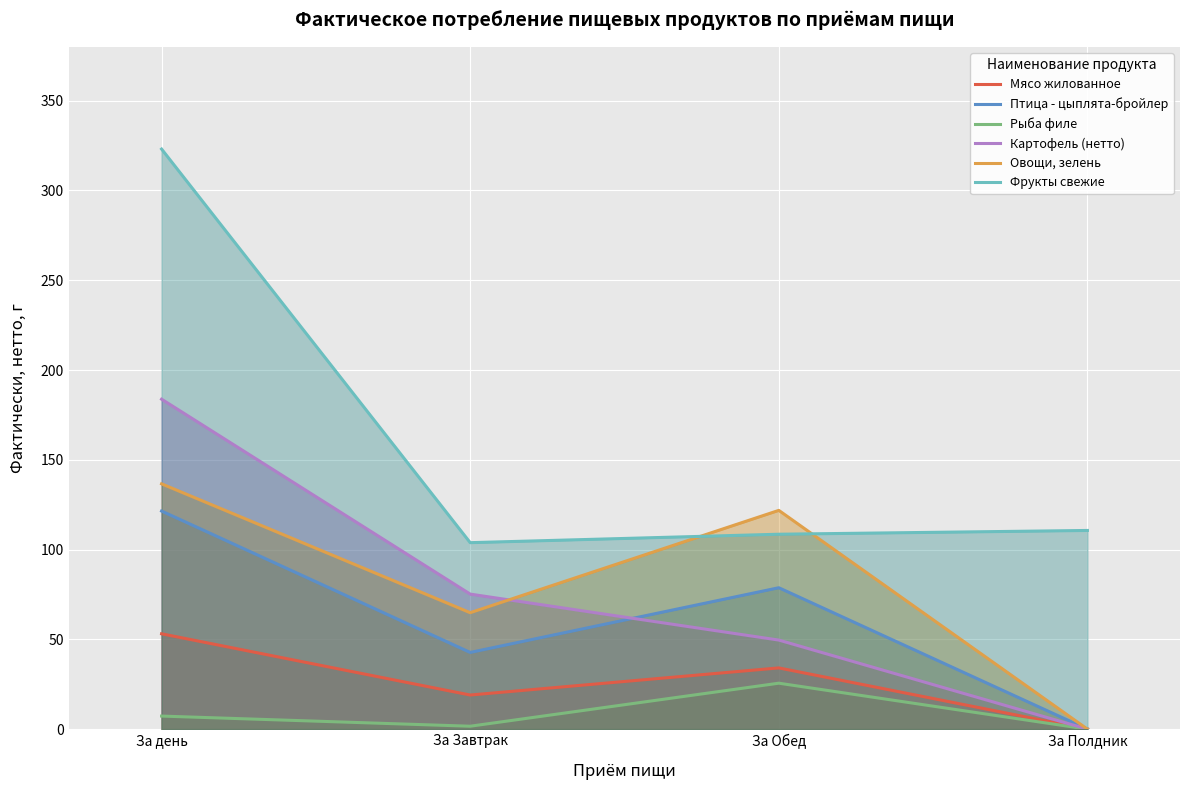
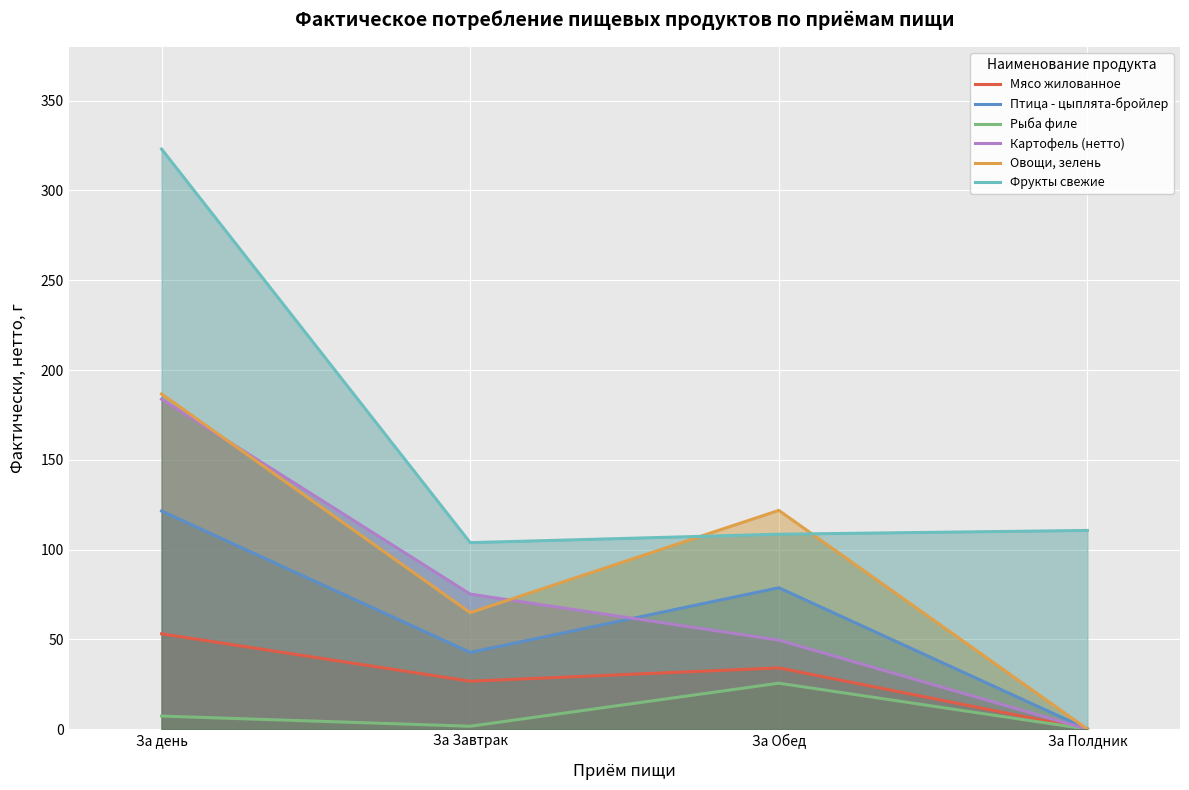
Овощи, зелень, За день: 137 -> 187
Мясо жилованное, За Завтрак: 19 -> 27
